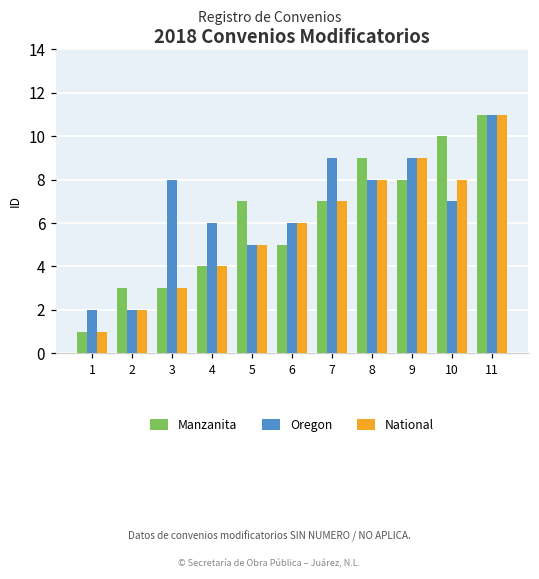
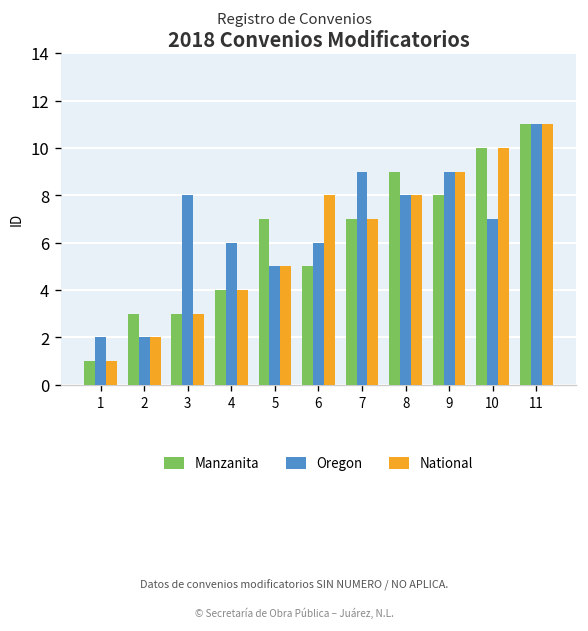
National, 6: 6 -> 8
National, 10: 8 -> 10
